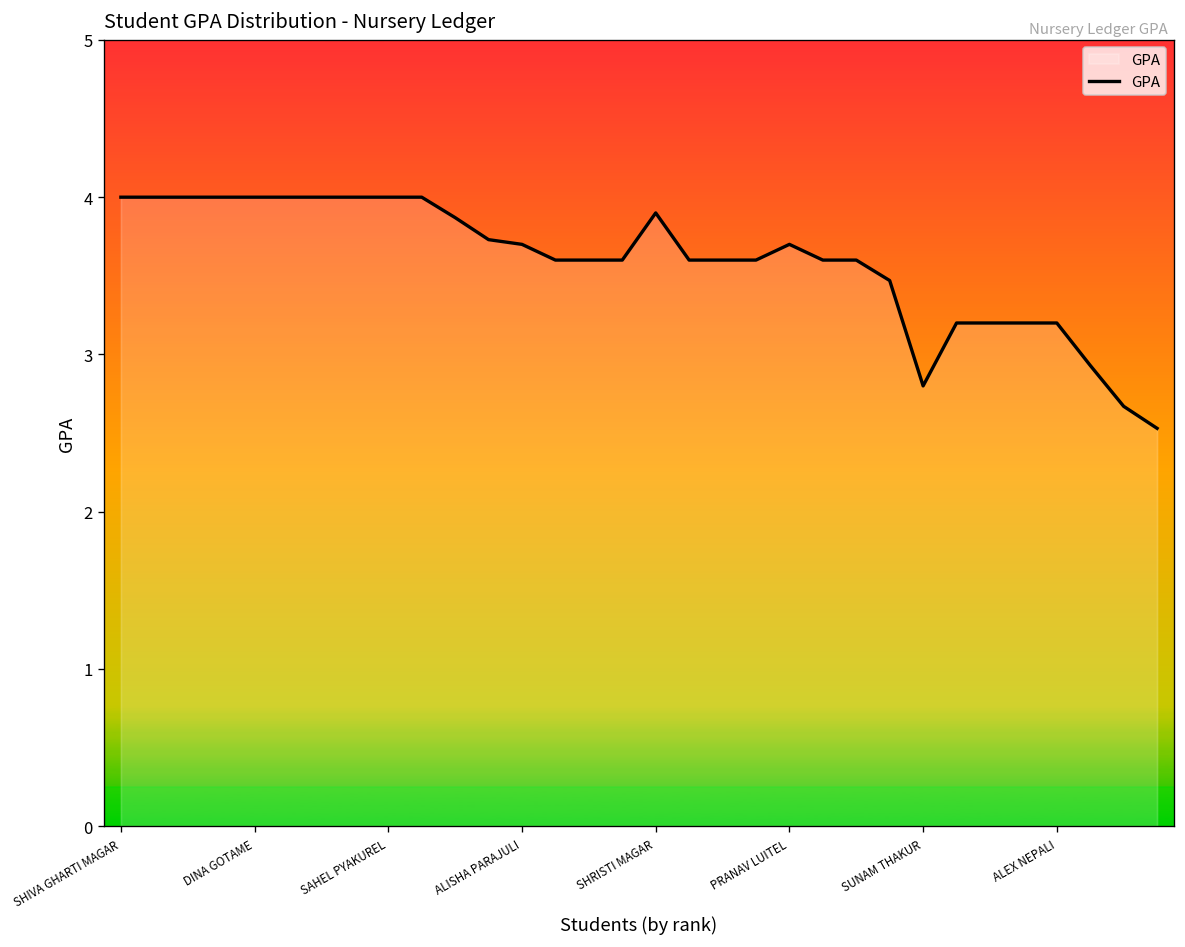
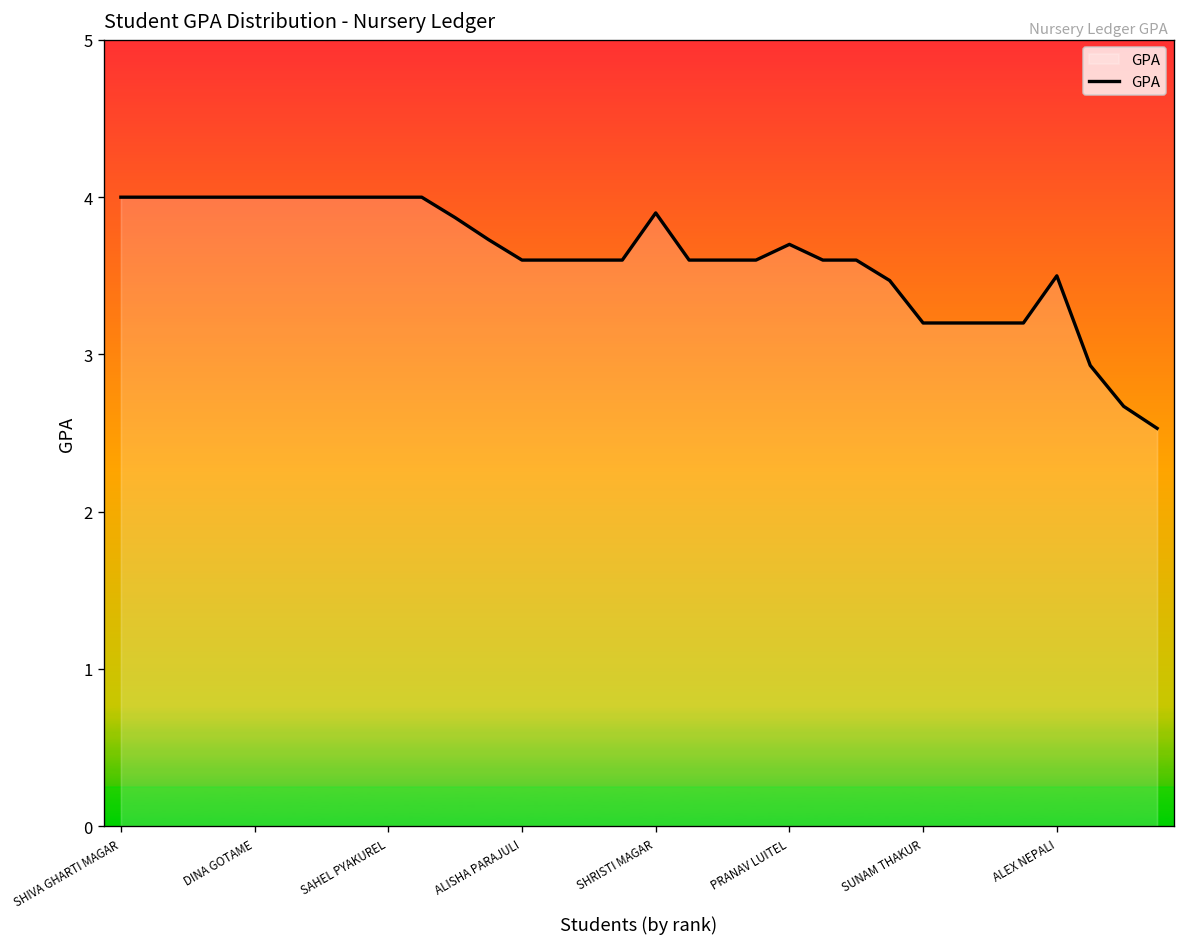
ALISHA PARAJULI: 3.7 -> 3.6
SUNAM THAKUR: 2.8 -> 3.2
ALEX NEPALI: 3.2 -> 3.5
